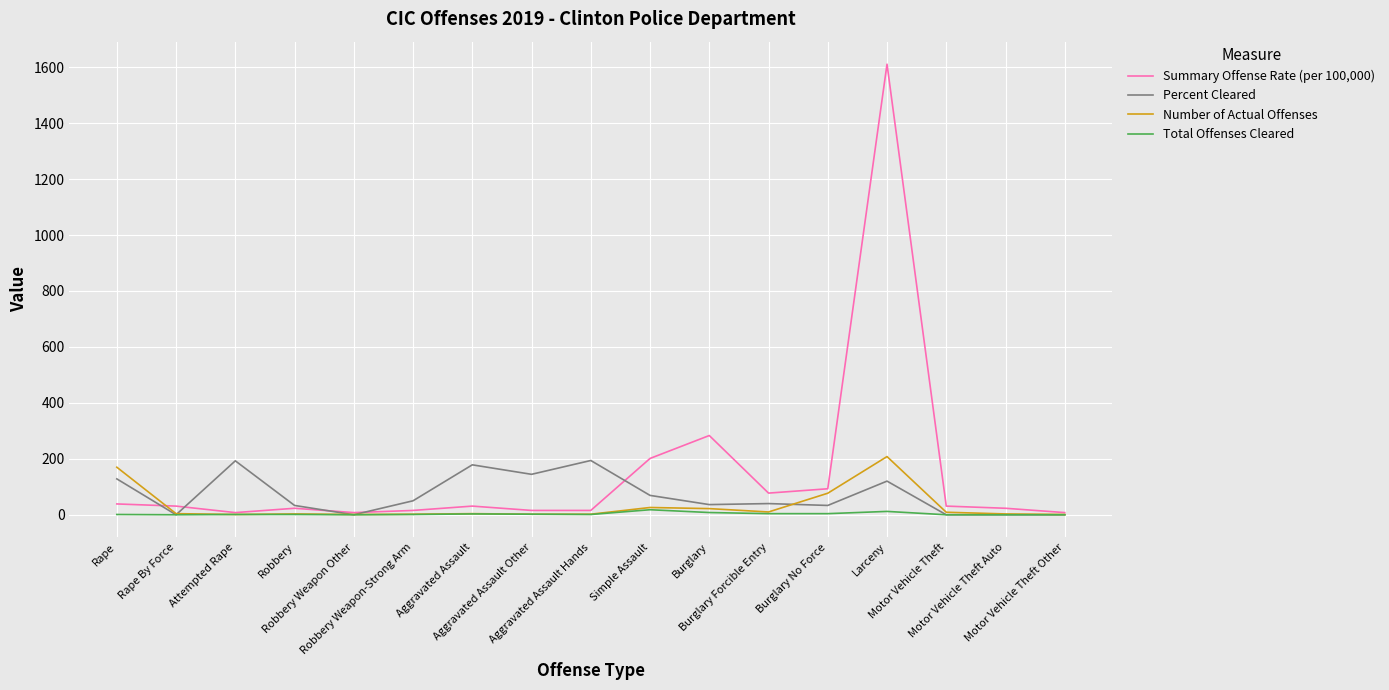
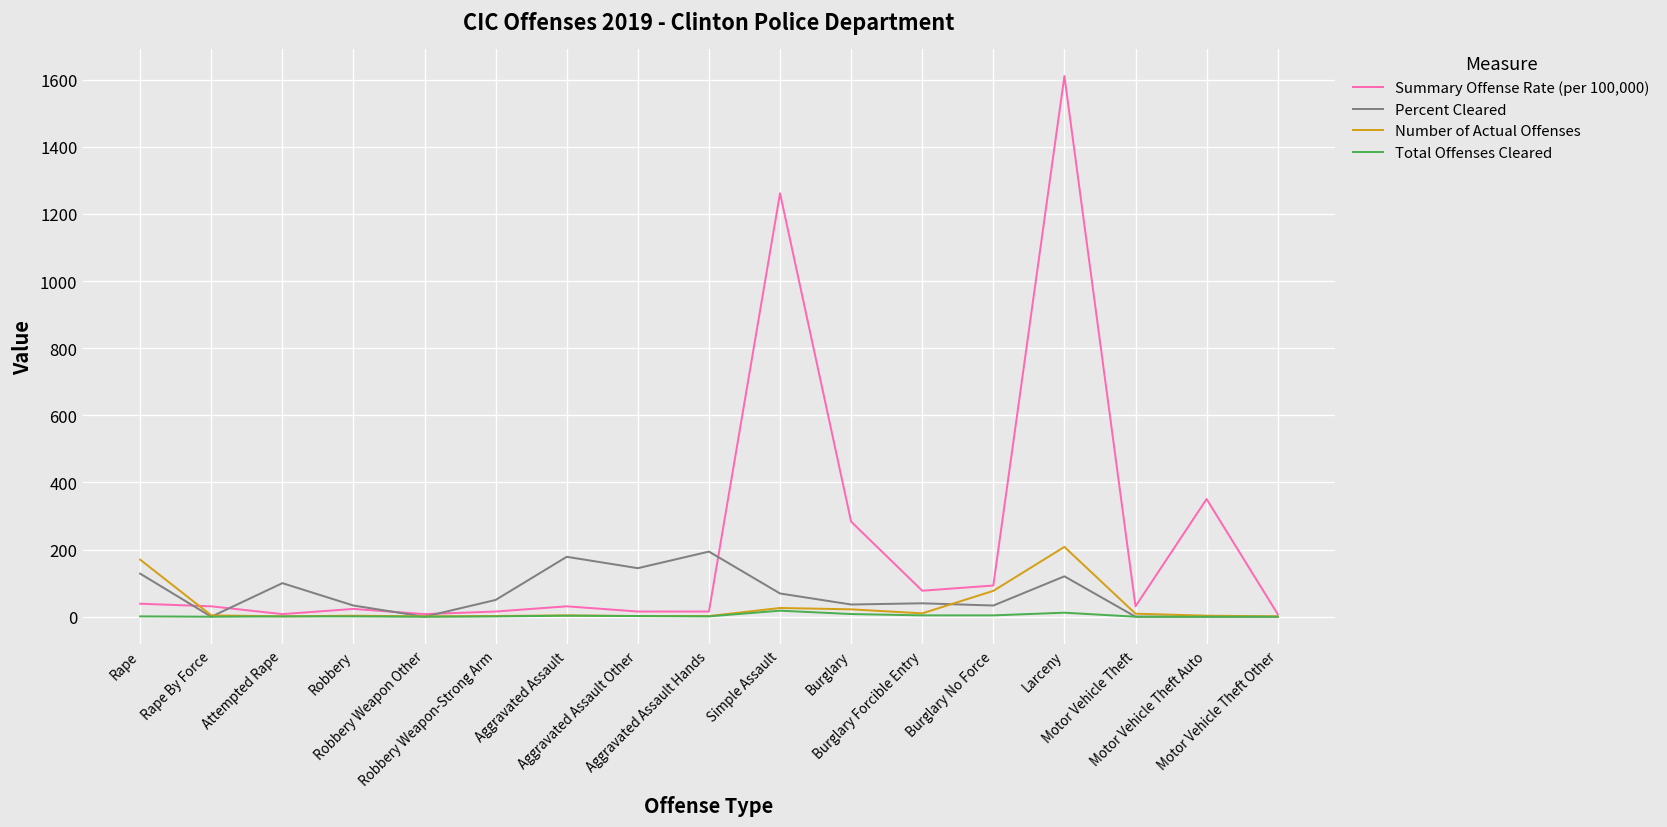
Percent Cleared, Attempted Rape: 190 -> 100
Summary Offense Rate (per 100,000), Simple Assault: 200 -> 1260
Summary Offense Rate (per 100,000), Motor Vehicle Theft Auto: 20 -> 350
